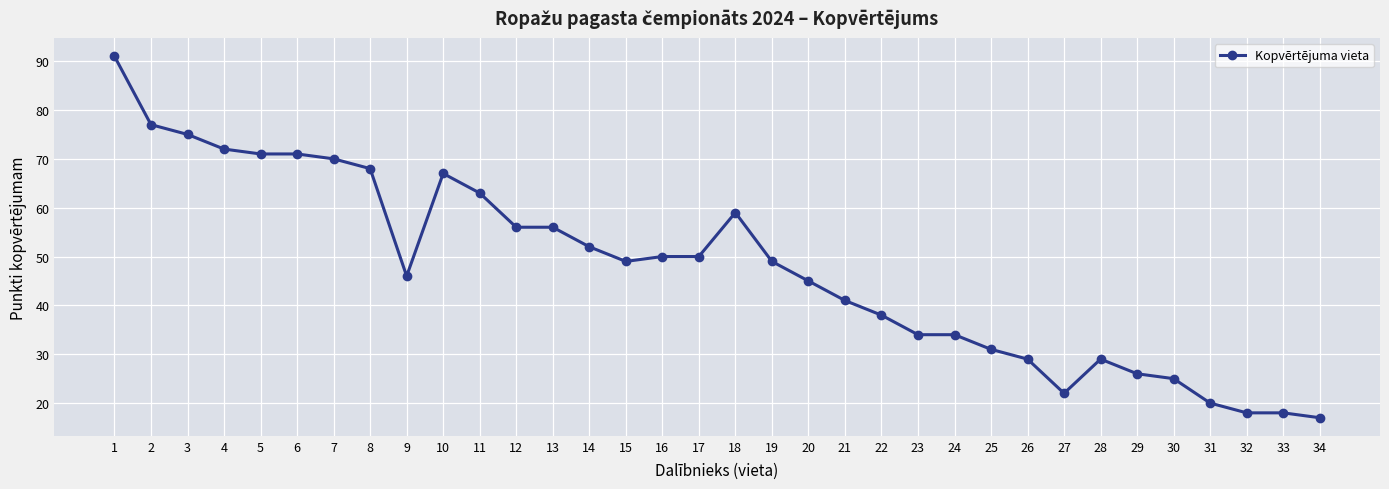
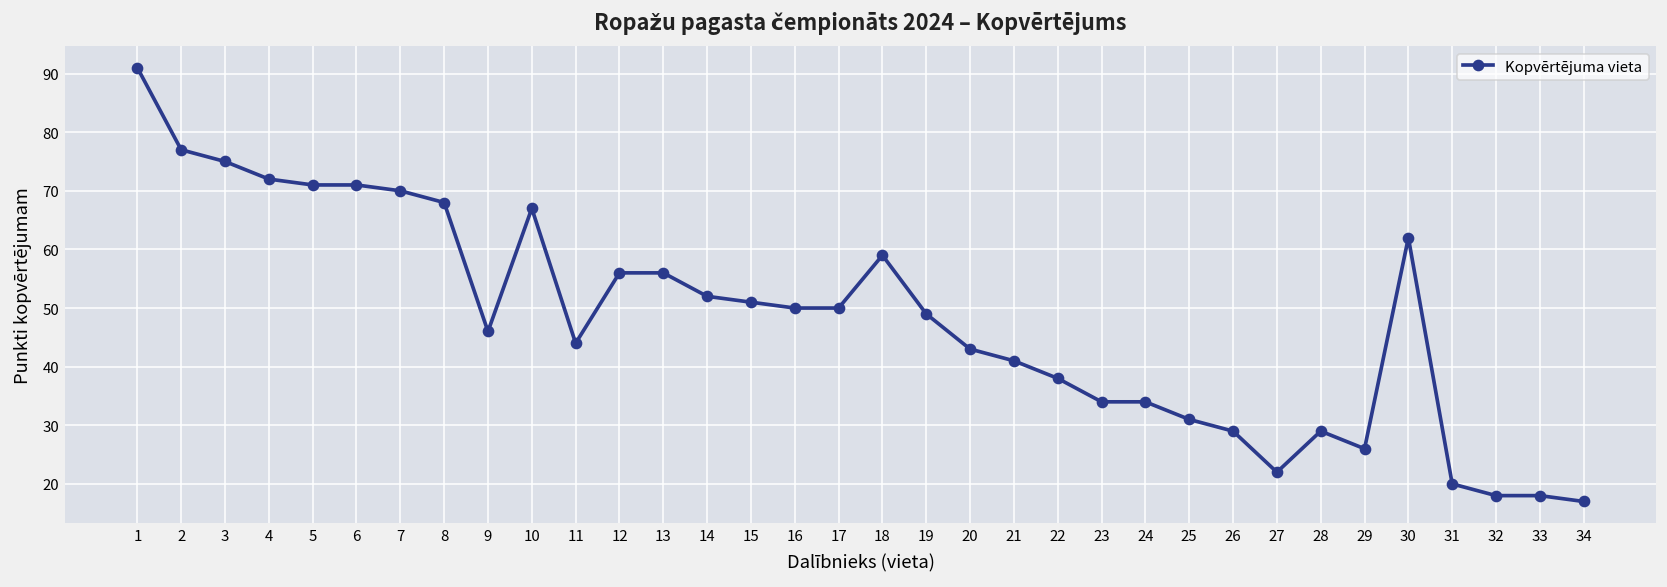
11: 63 -> 44
15: 49 -> 51
20: 45 -> 43
30: 25 -> 62
